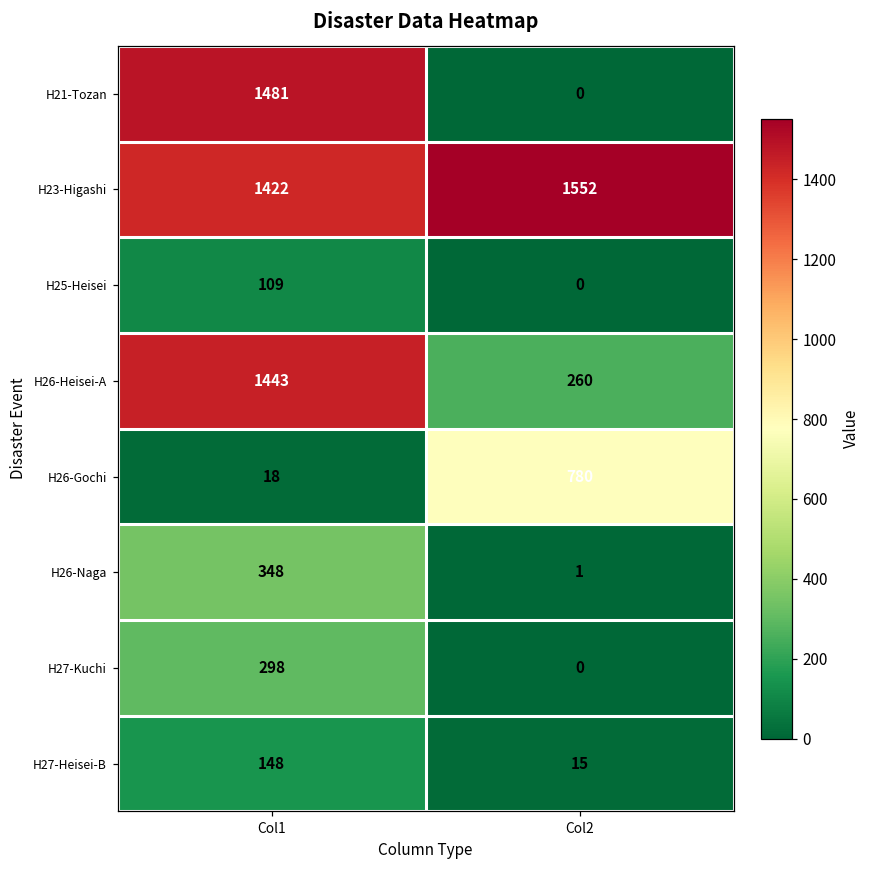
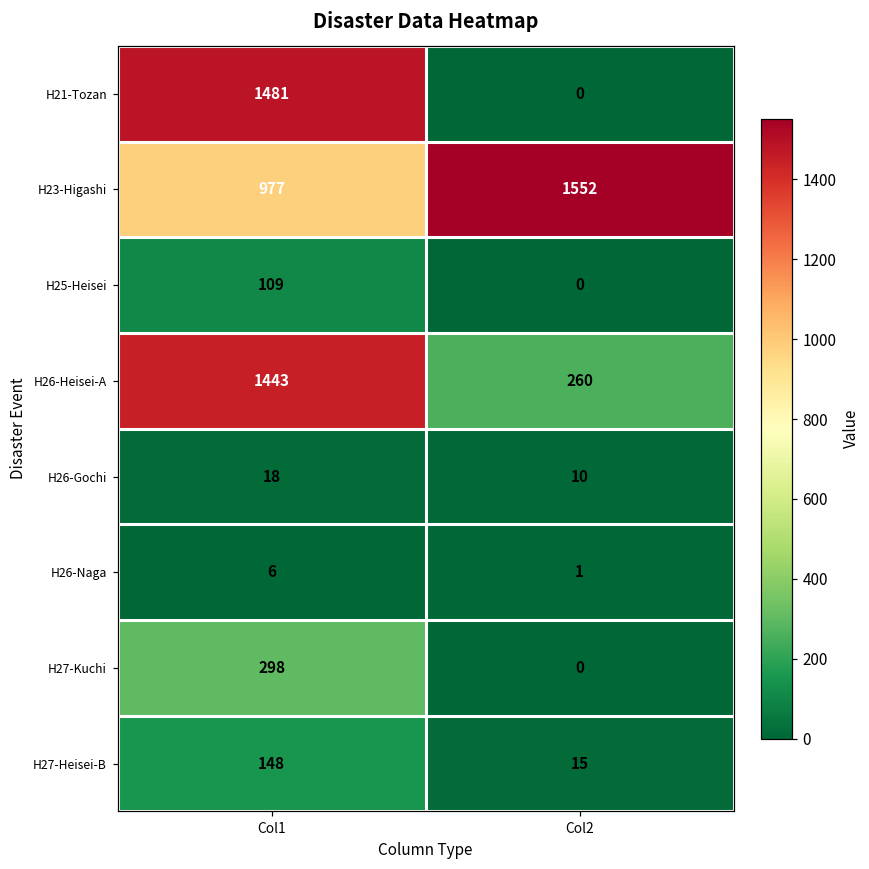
H23-Higashi, Col1: 1422 -> 977
H26-Gochi, Col2: 780 -> 10
H26-Naga, Col1: 348 -> 6
